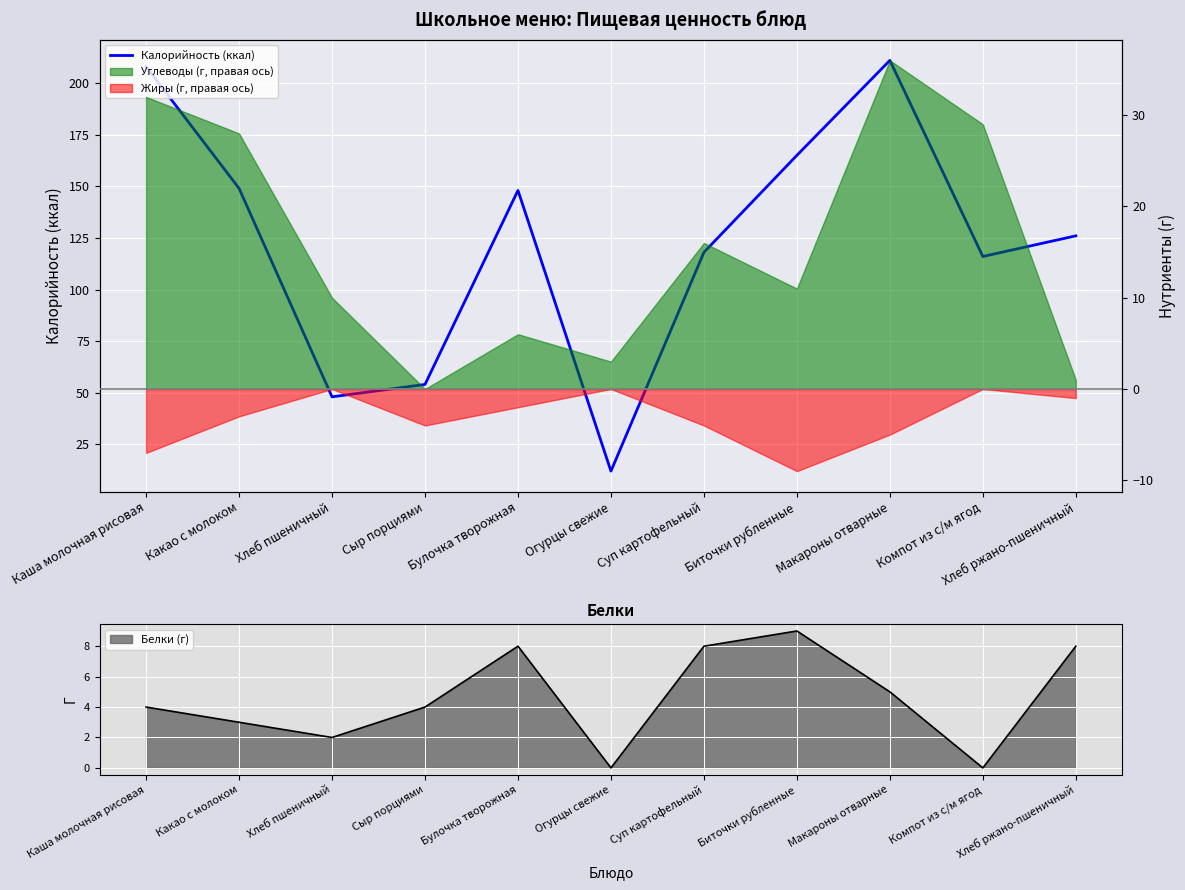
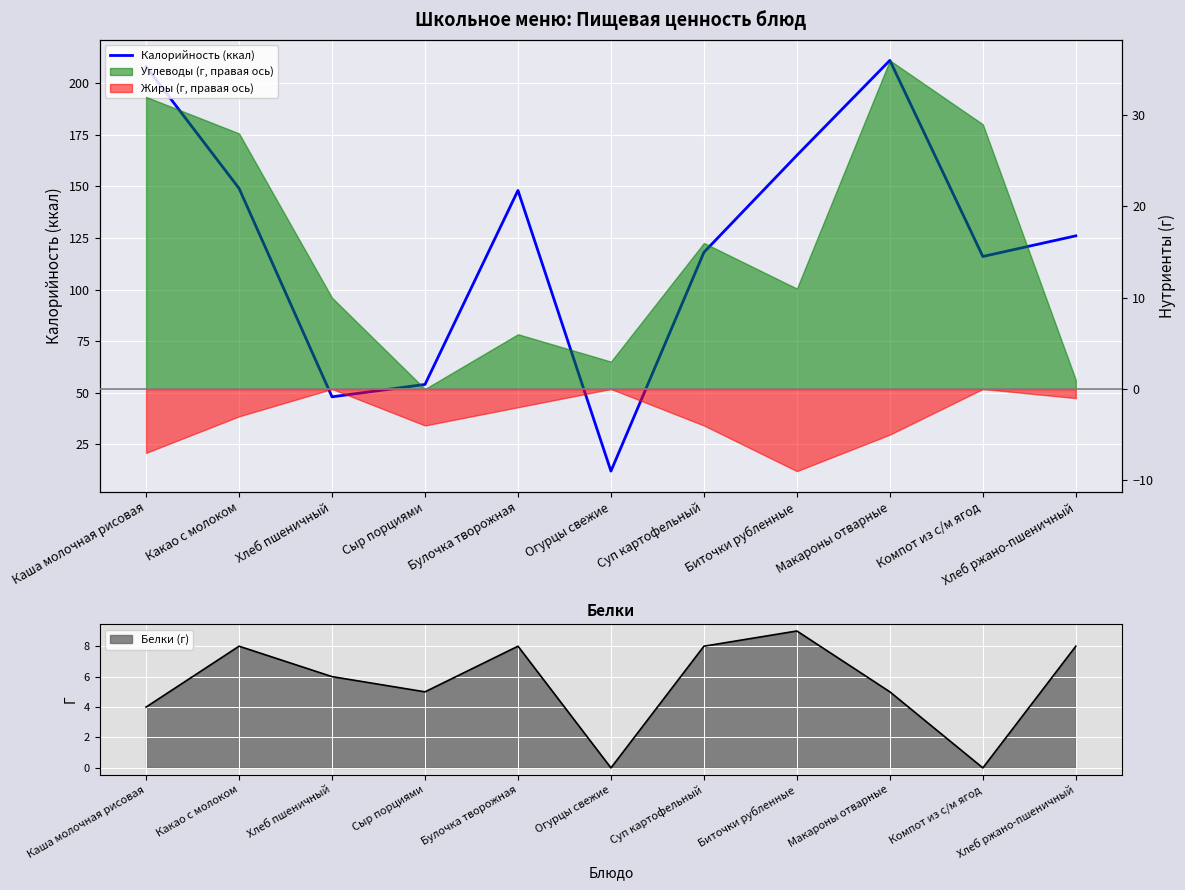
Белки, Какао с молоком: 3 -> 8
Белки, Хлеб пшеничный: 2 -> 6
Белки, Сыр порциями: 4 -> 5
